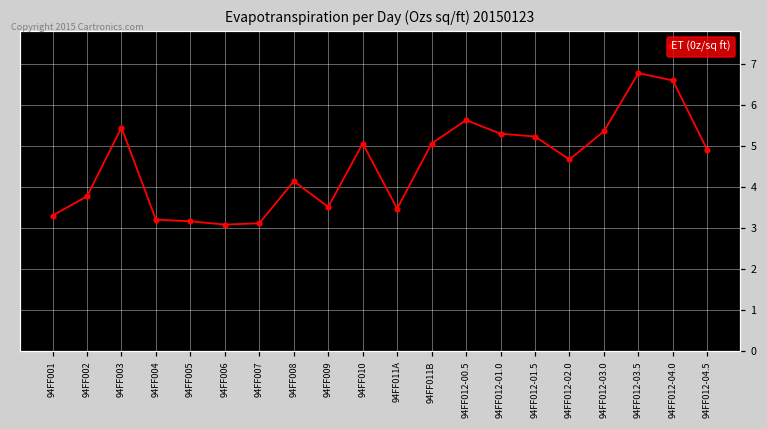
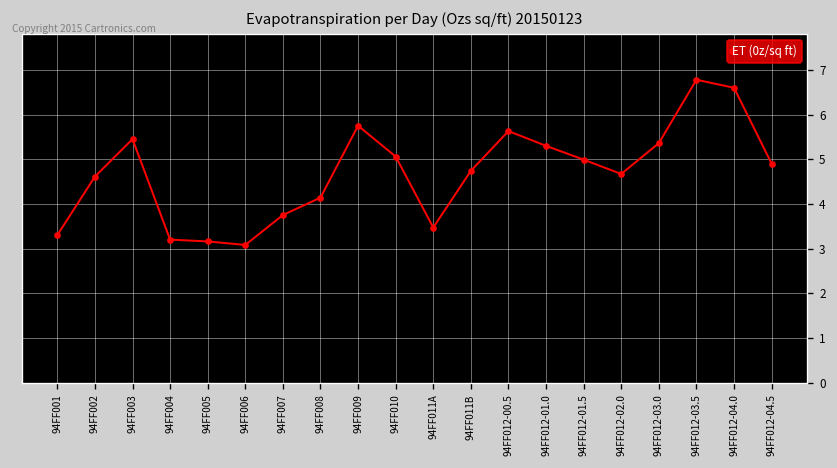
94FF002: 3.8 -> 4.6
94FF007: 3.1 -> 3.8
94FF009: 3.5 -> 5.8
94FF011B: 5.1 -> 4.7
94FF012-01.5: 5.2 -> 5.0
